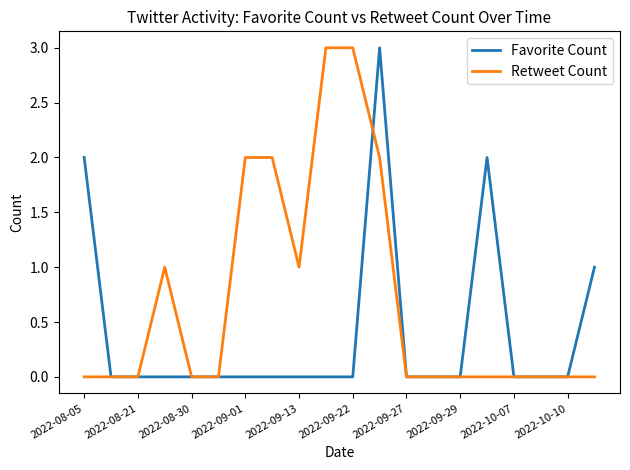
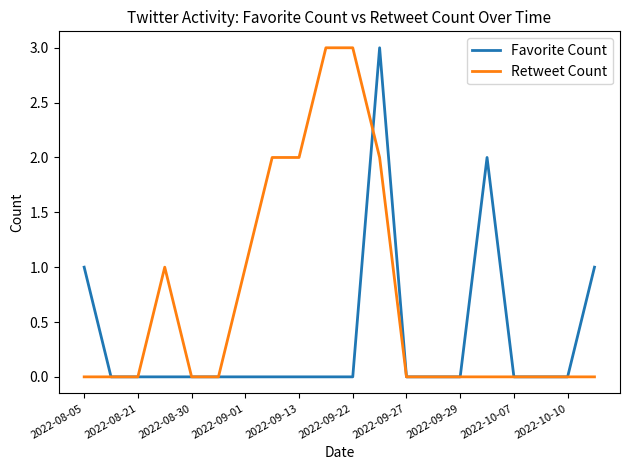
Favorite Count, 2022-08-05: 2 -> 1
Retweet Count, 2022-09-01: 2 -> 1
Retweet Count, 2022-09-13: 1 -> 2
